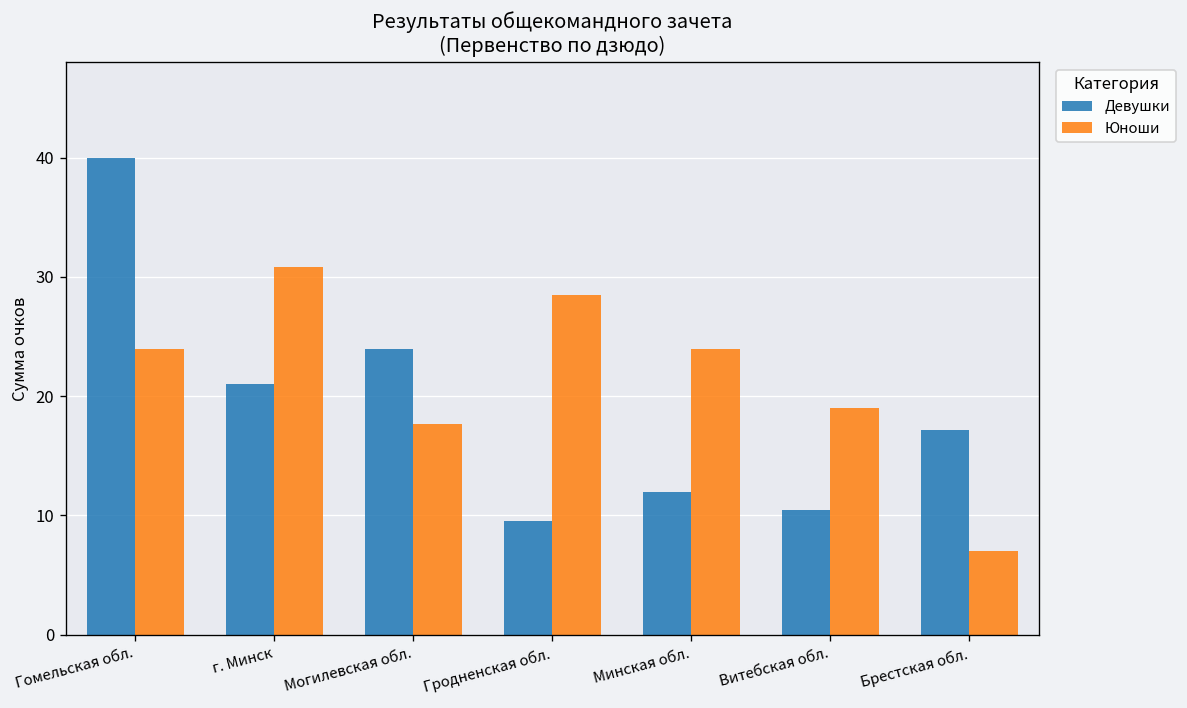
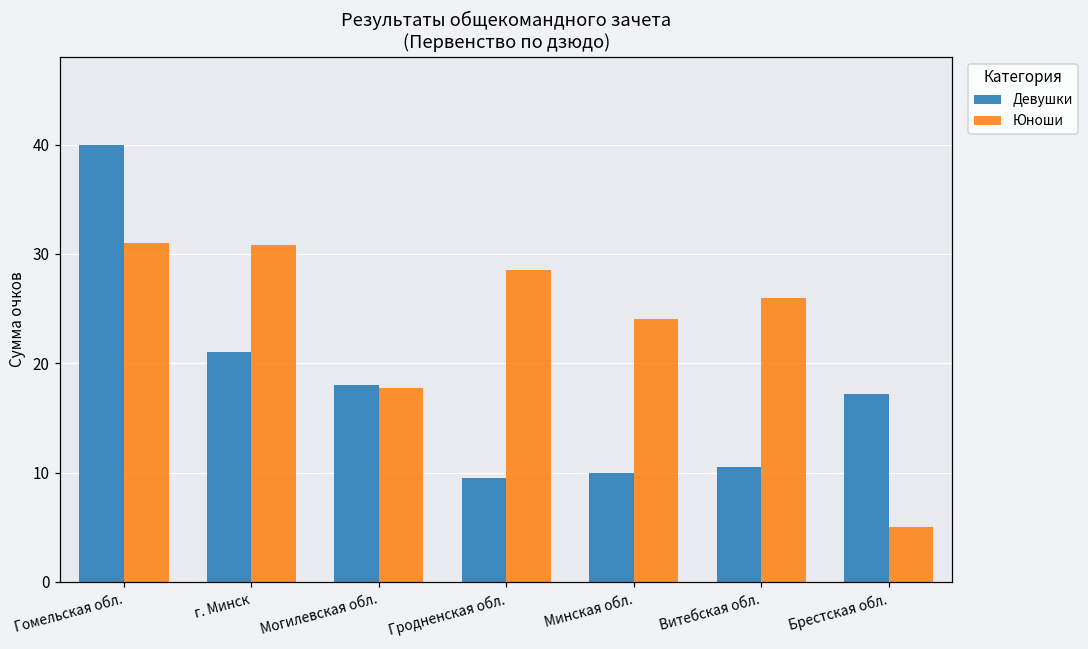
Юноши, Гомельская обл.: 24 -> 31
Девушки, Могилевская обл.: 24 -> 18
Девушки, Минская обл.: 12 -> 10
Юноши, Витебская обл.: 19 -> 26
Юноши, Брестская обл.: 7 -> 5
